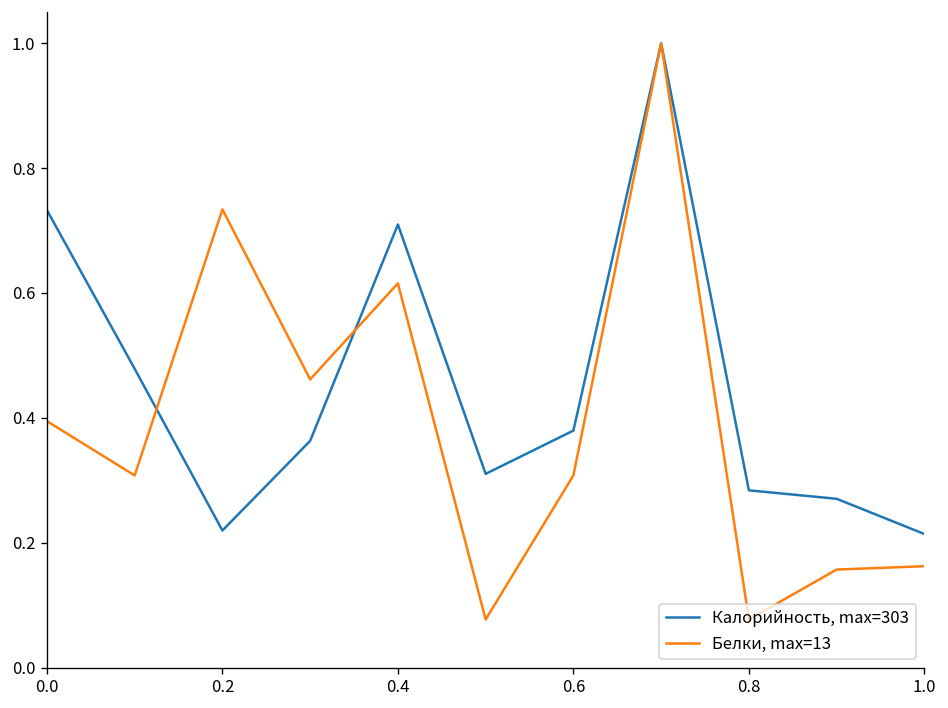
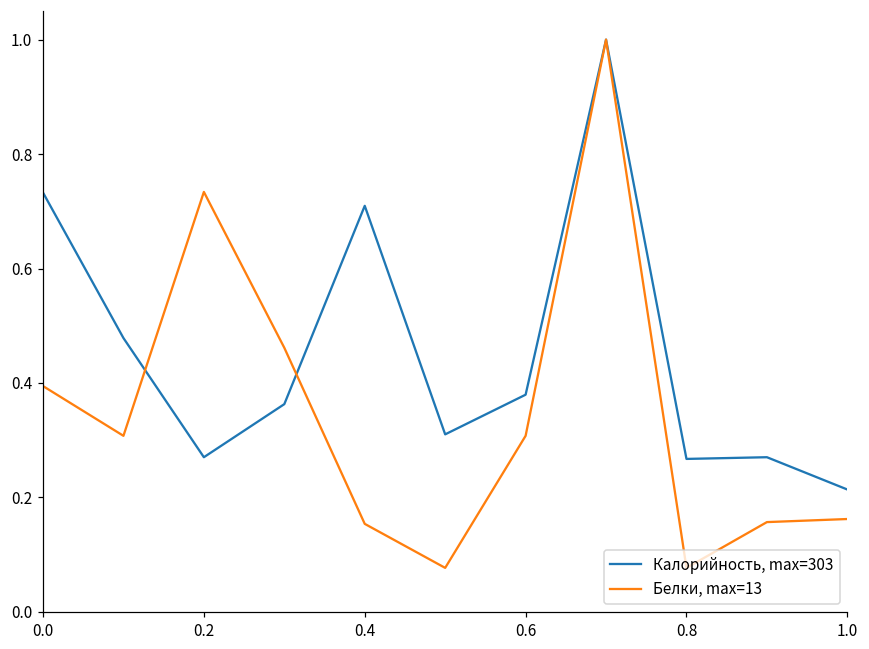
Калорийность, max=303, 0.2: 0.22 -> 0.27
Белки, max=13, 0.4: 0.62 -> 0.15
Калорийность, max=303, 0.8: 0.28 -> 0.27
